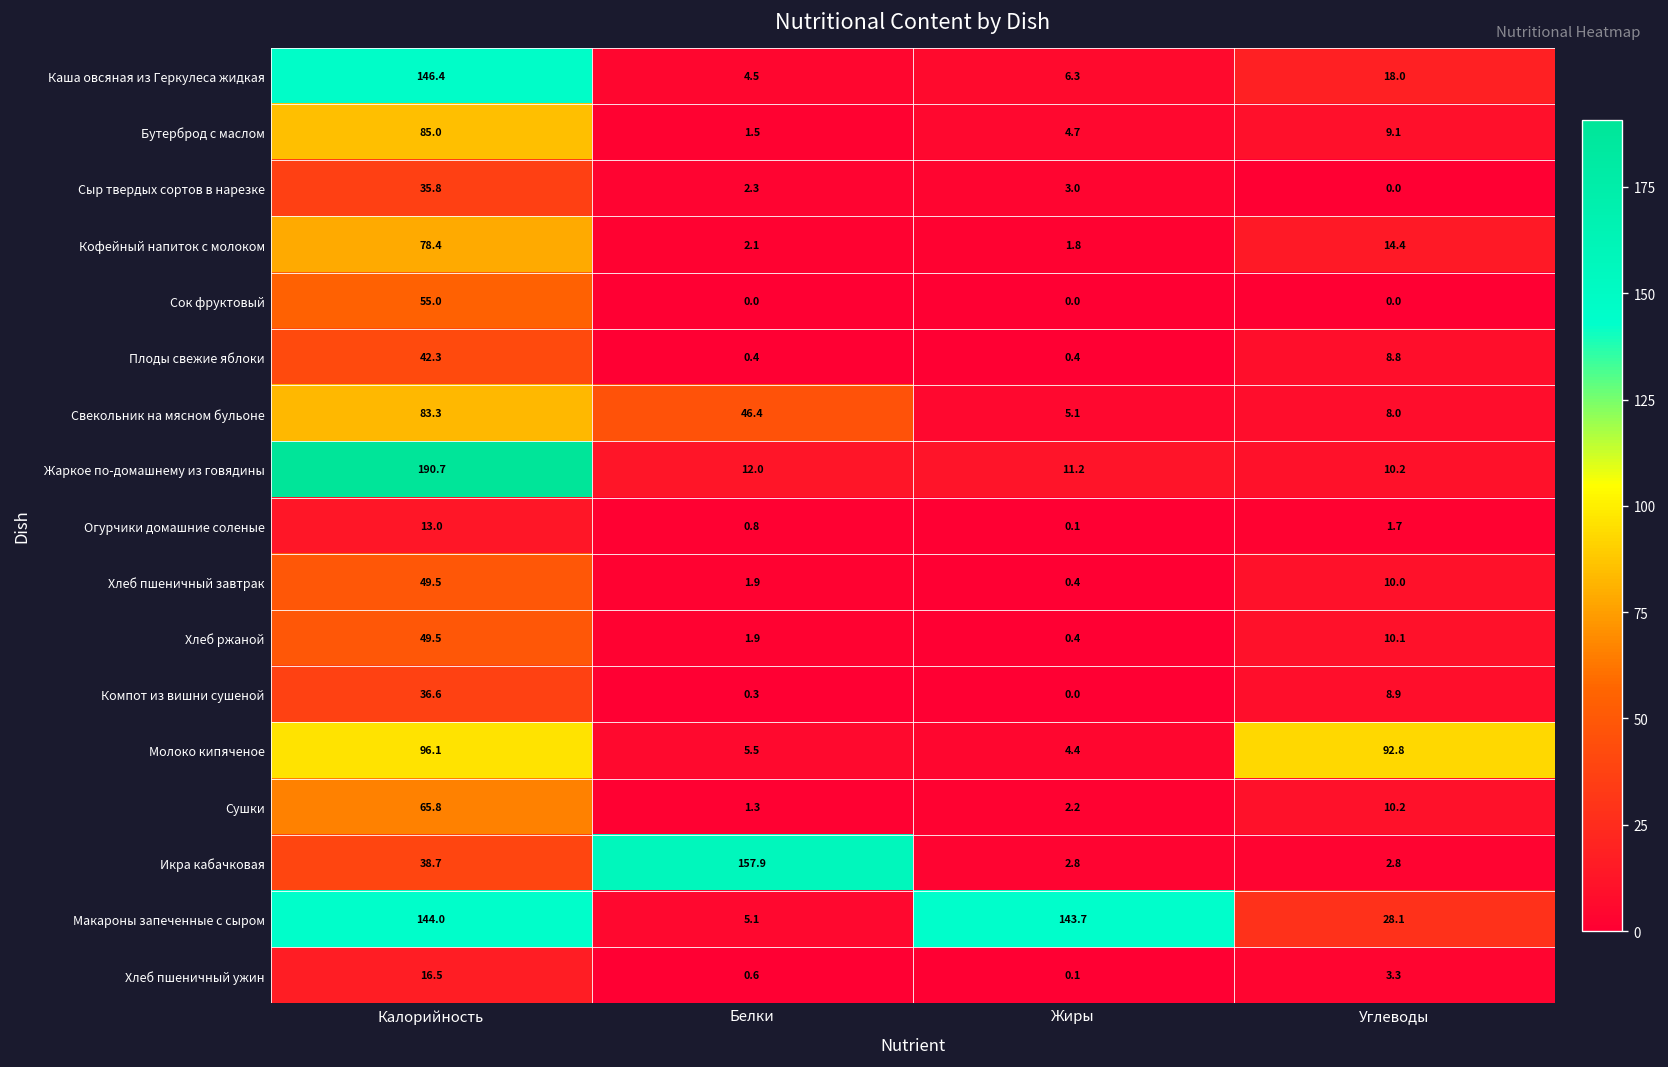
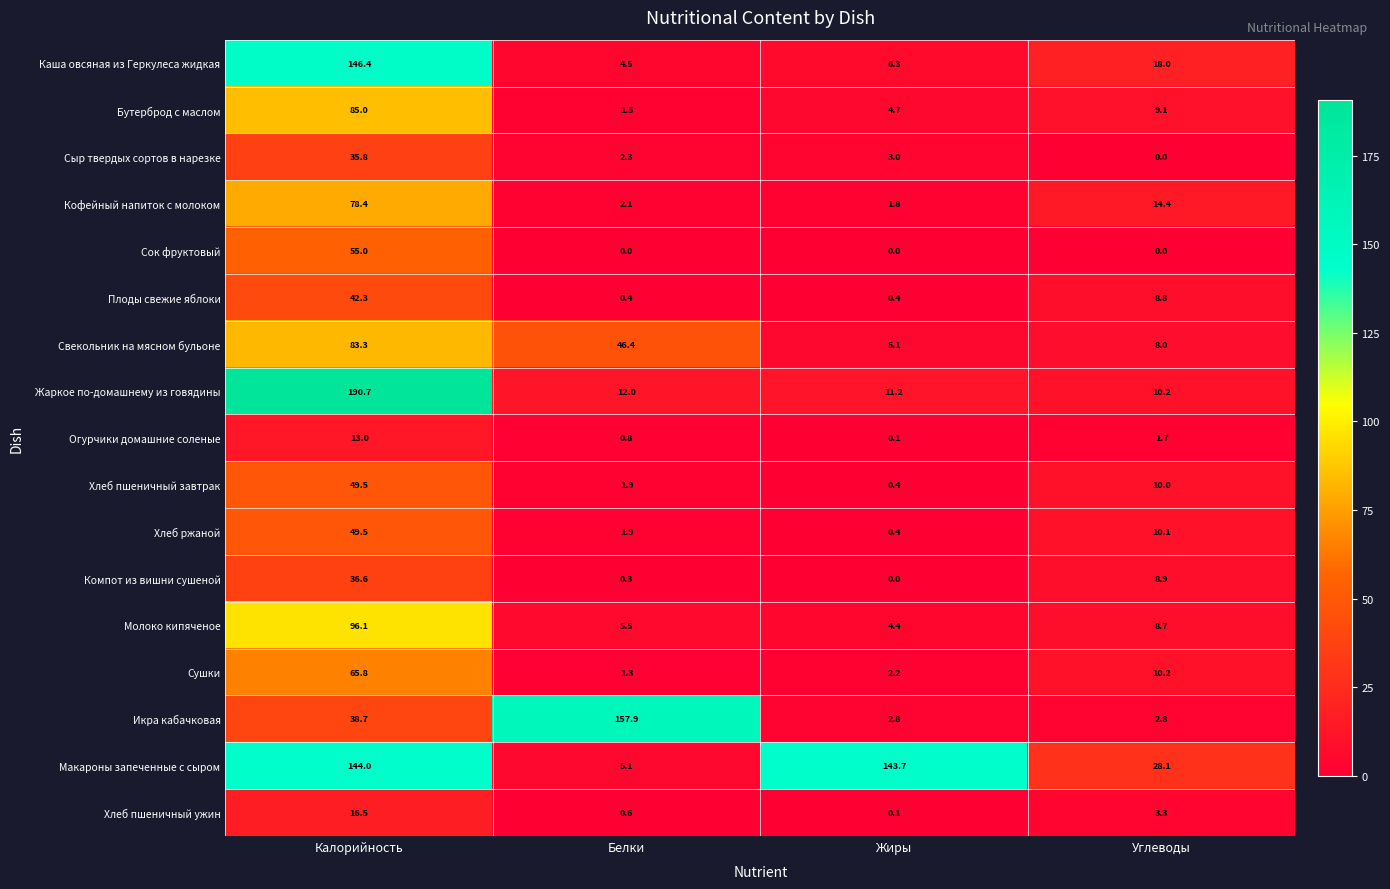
Молоко кипяченое, Углеводы: 92.8 -> 8.7
